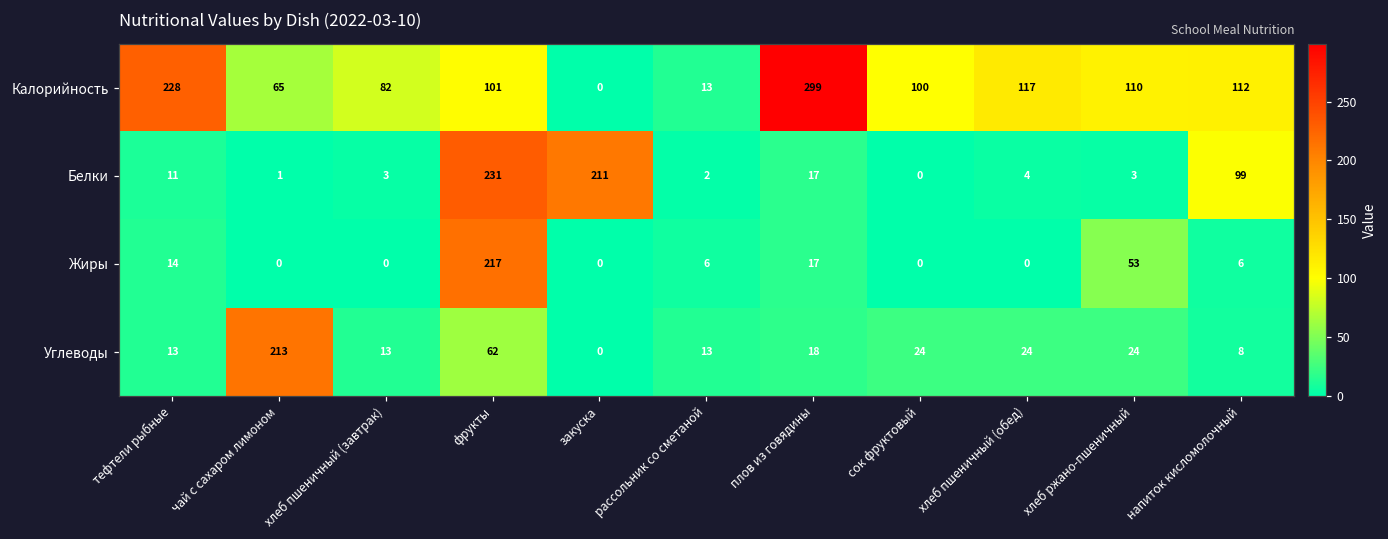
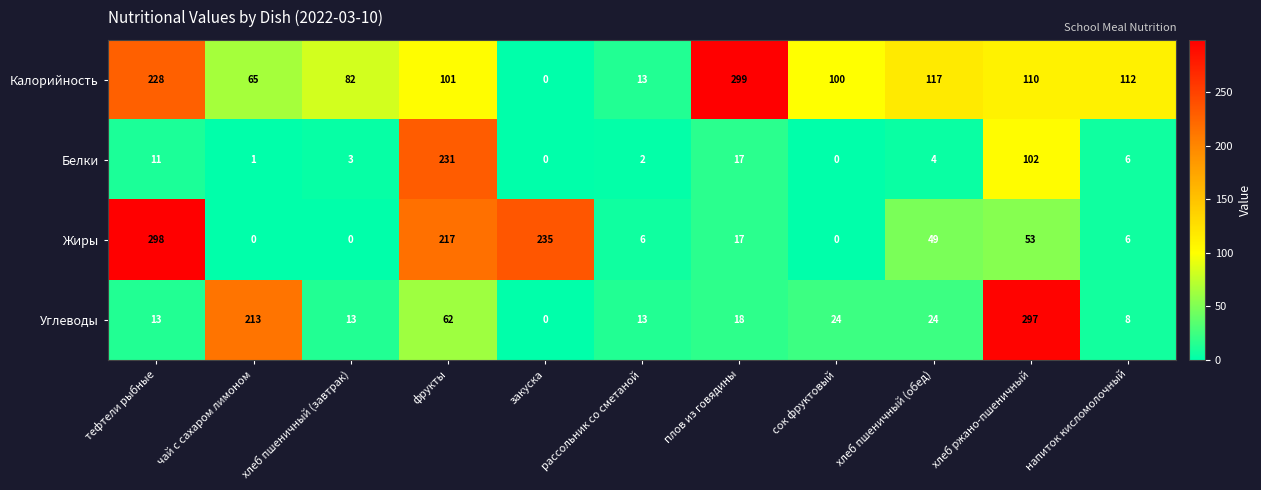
Белки, закуска: 211 -> 0
Белки, хлеб ржано-пшеничный: 3 -> 102
Белки, напиток кисломолочный: 99 -> 6
Жиры, тефтели рыбные: 14 -> 298
Жиры, закуска: 0 -> 235
Жиры, хлеб пшеничный (обед): 0 -> 49
Углеводы, хлеб ржано-пшеничный: 24 -> 297
